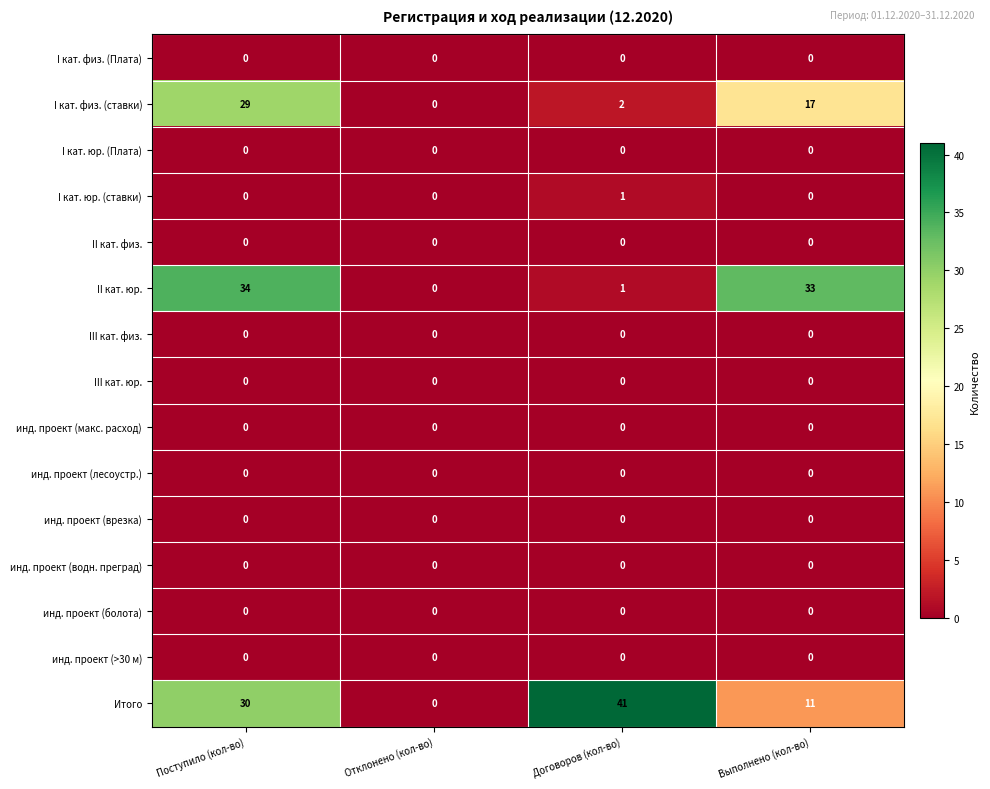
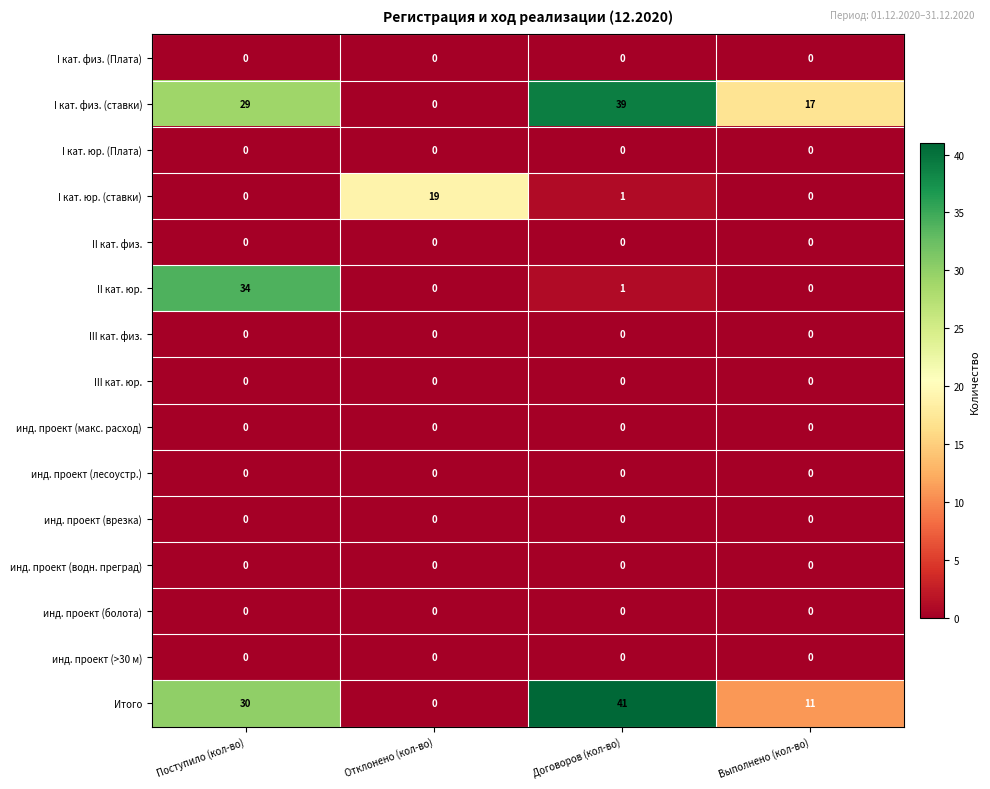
I кат. физ. (ставки), Договоров (кол-во): 2 -> 39
I кат. юр. (ставки), Отклонено (кол-во): 0 -> 19
II кат. юр., Выполнено (кол-во): 33 -> 0
